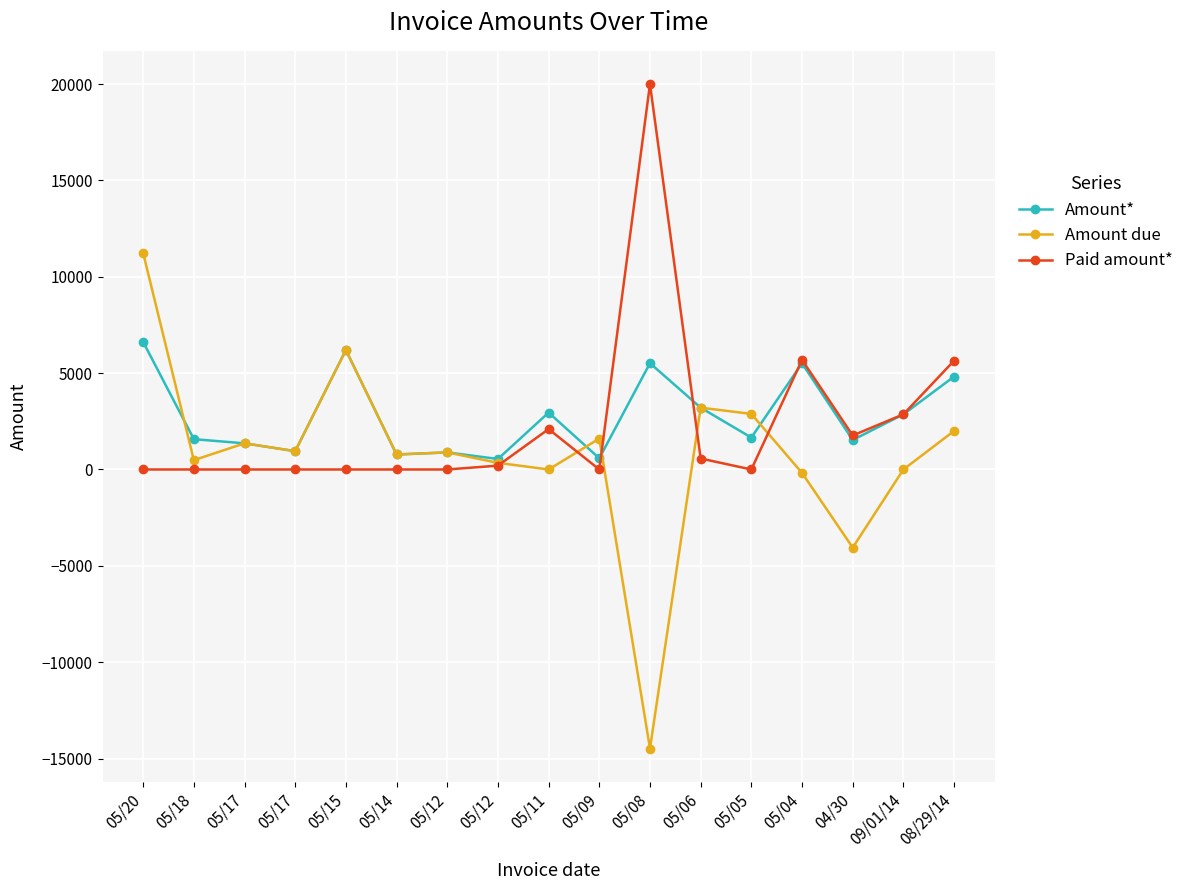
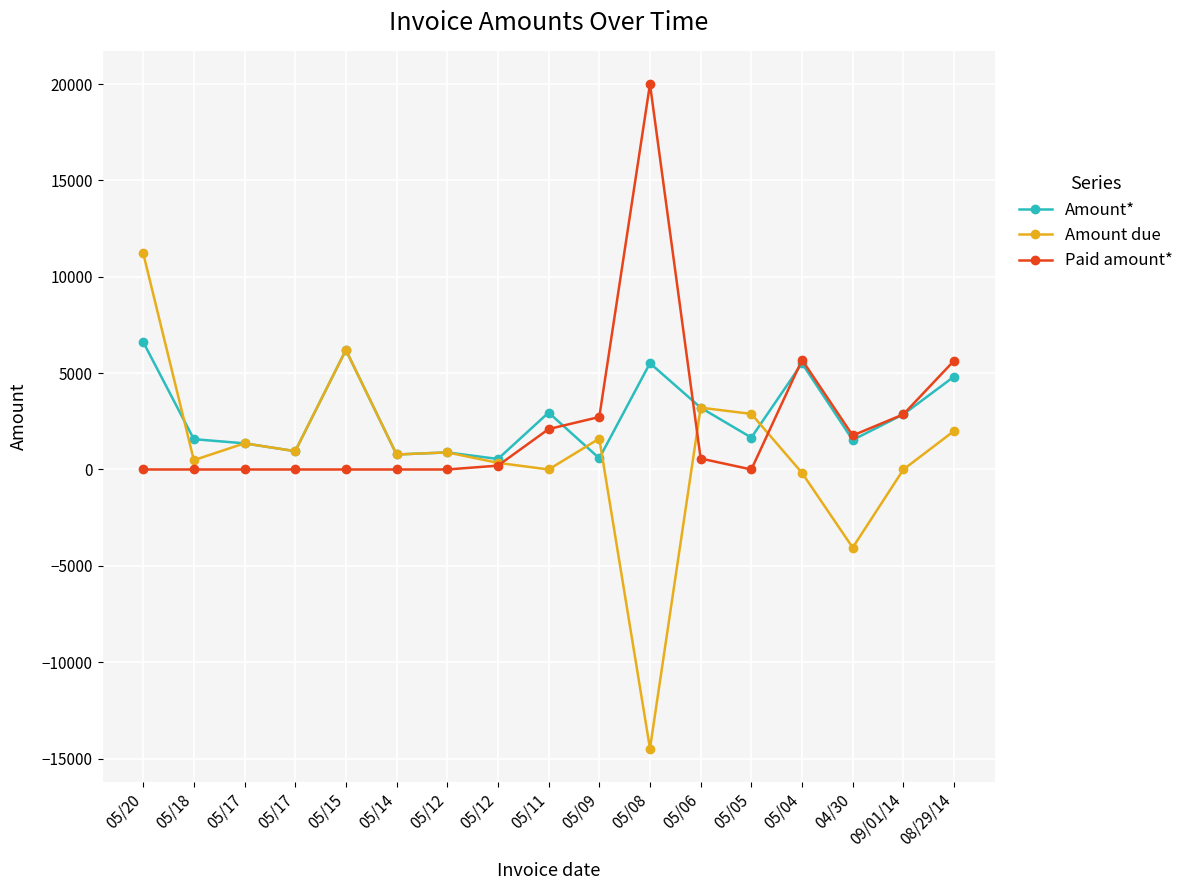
Paid amount*, 05/09: 0 -> 2700
